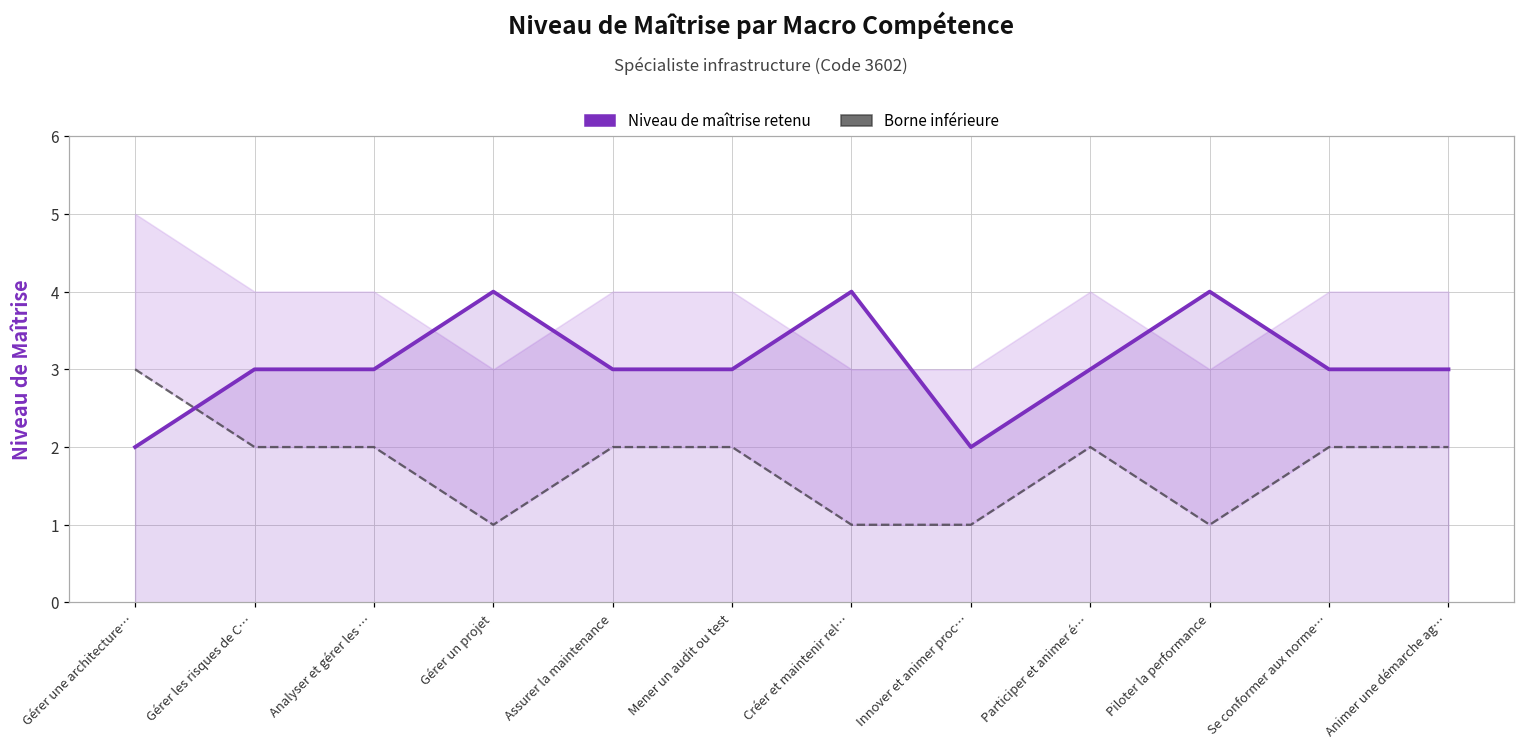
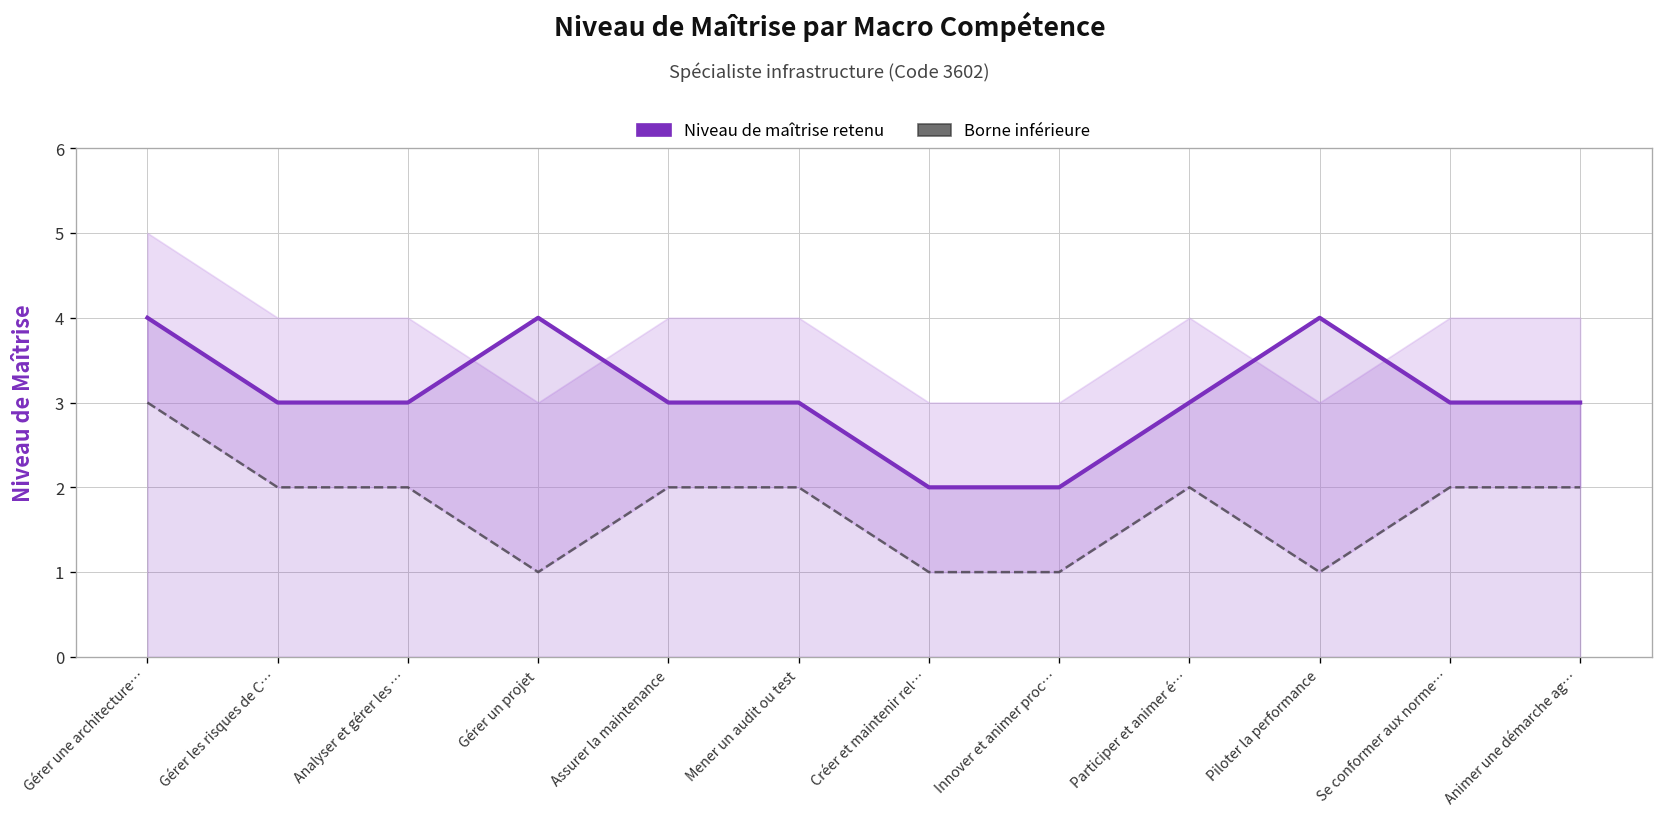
Niveau de maîtrise retenu, Gérer une architecture…: 2 -> 4
Niveau de maîtrise retenu, Créer et maintenir rel…: 4 -> 2
